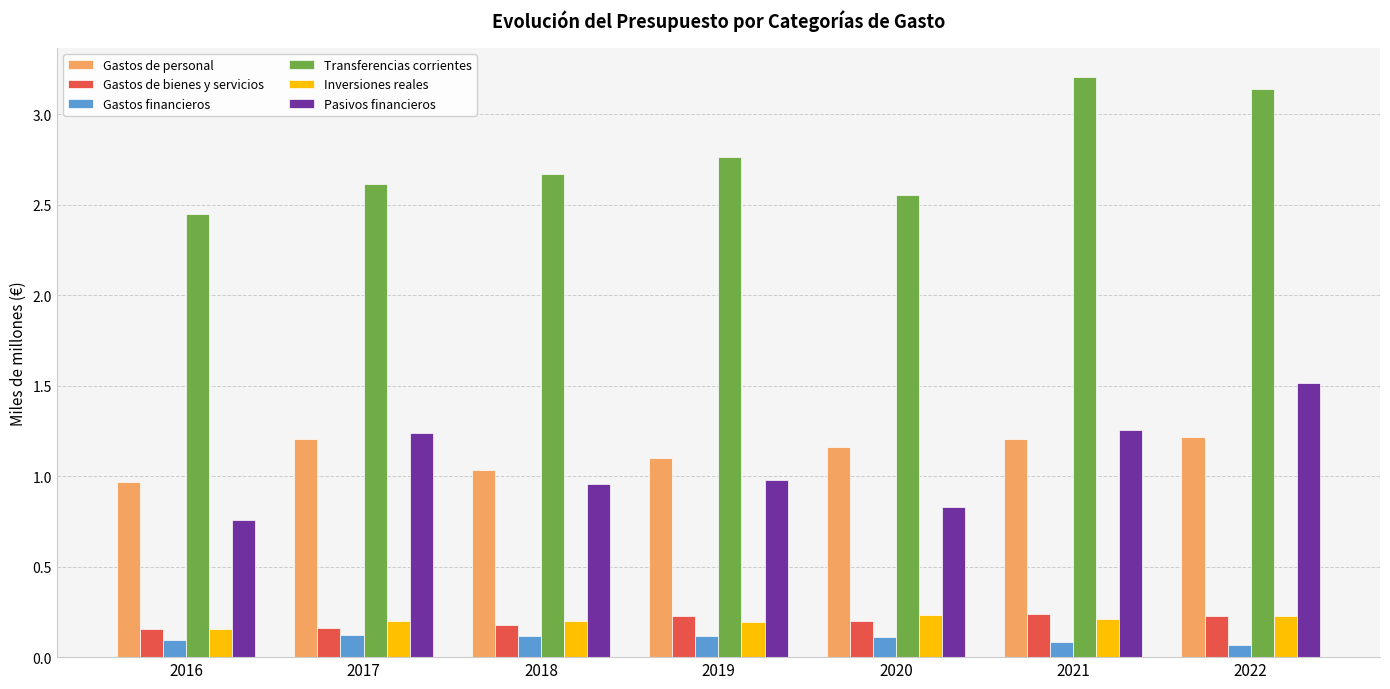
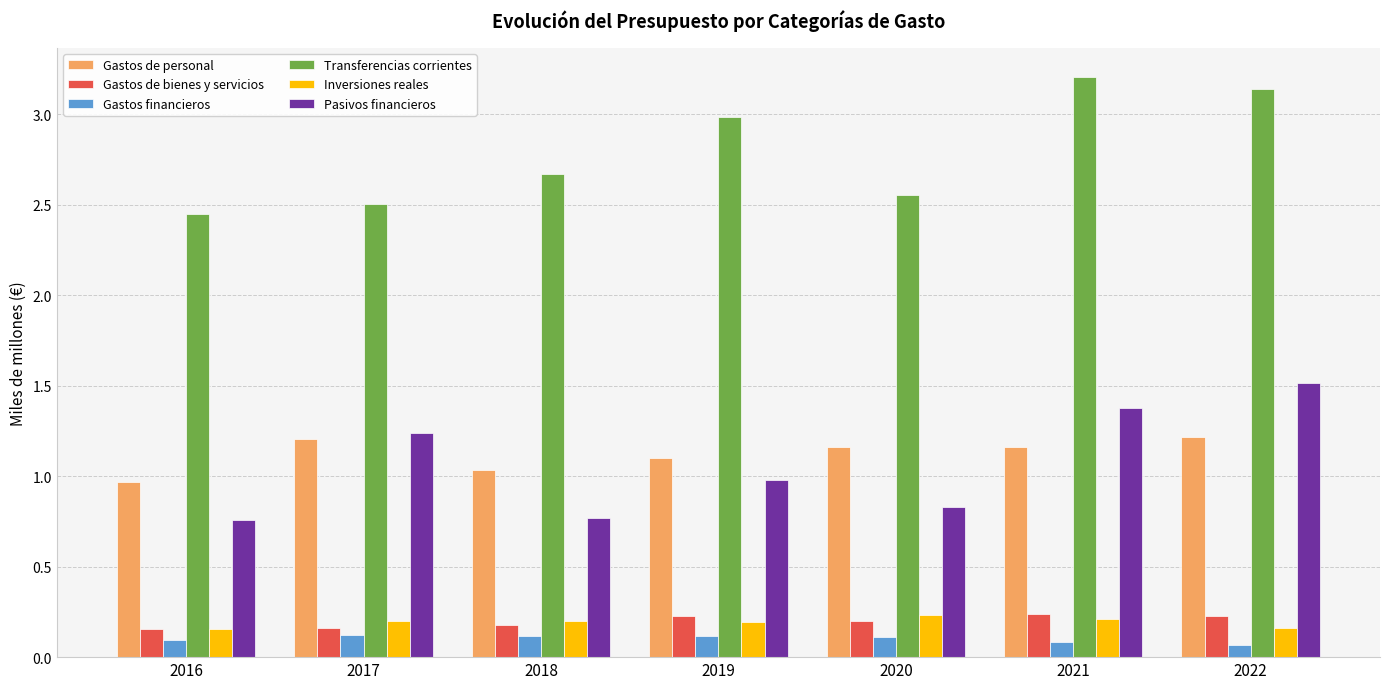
Transferencias corrientes, 2017: 2.62 -> 2.50
Pasivos financieros, 2018: 0.96 -> 0.77
Transferencias corrientes, 2019: 2.76 -> 2.99
Gastos de personal, 2021: 1.21 -> 1.16
Pasivos financieros, 2021: 1.26 -> 1.37
Inversiones reales, 2022: 0.23 -> 0.16
